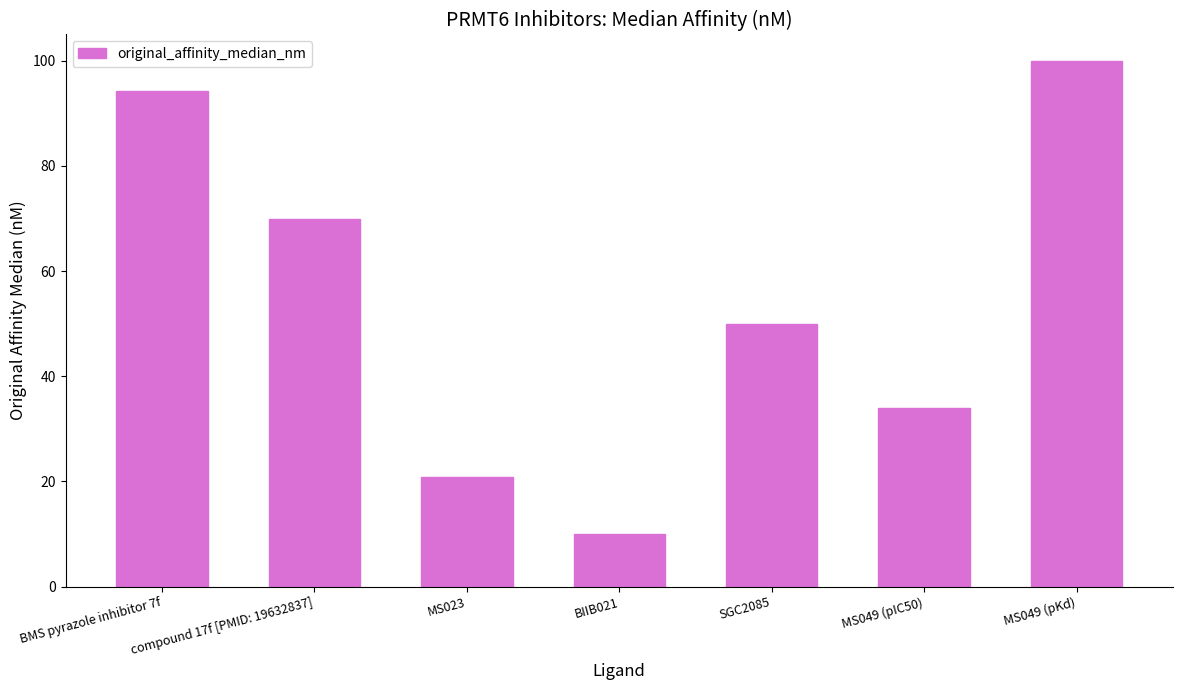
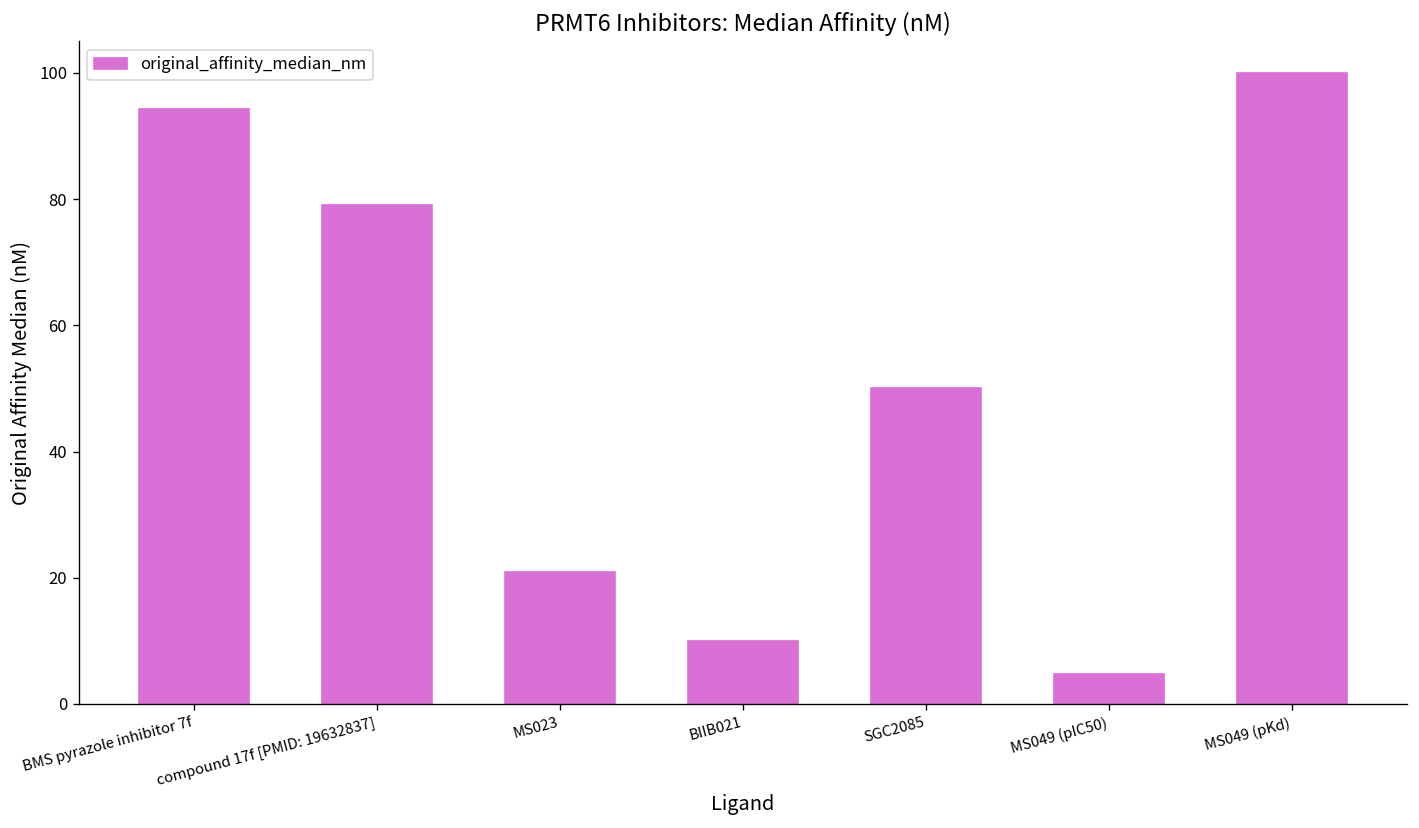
compound 17f [PMID: 19632837]: 70 -> 79
MS049 (pIC50): 34 -> 5
